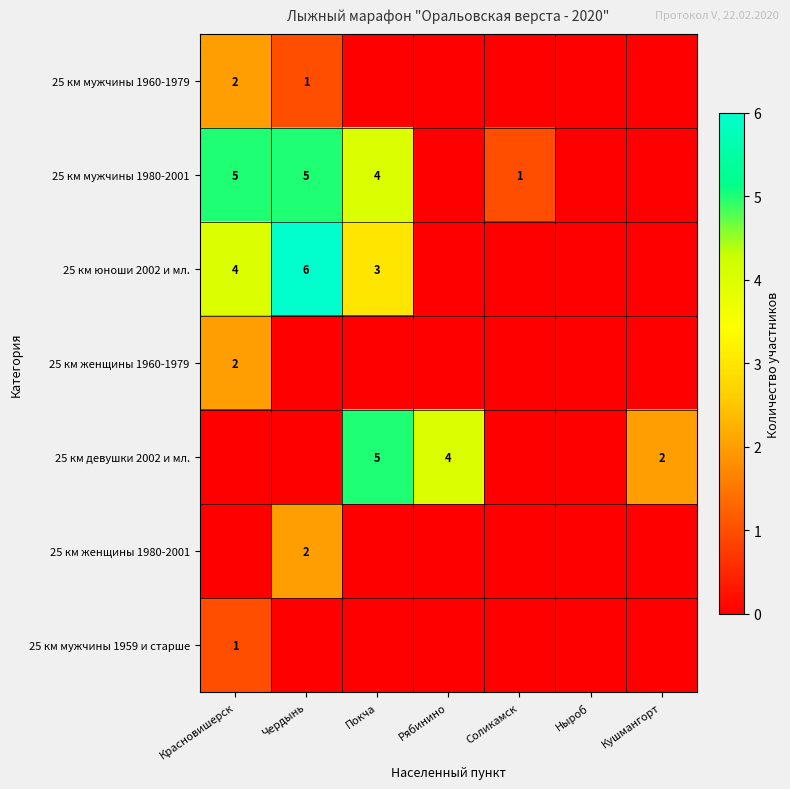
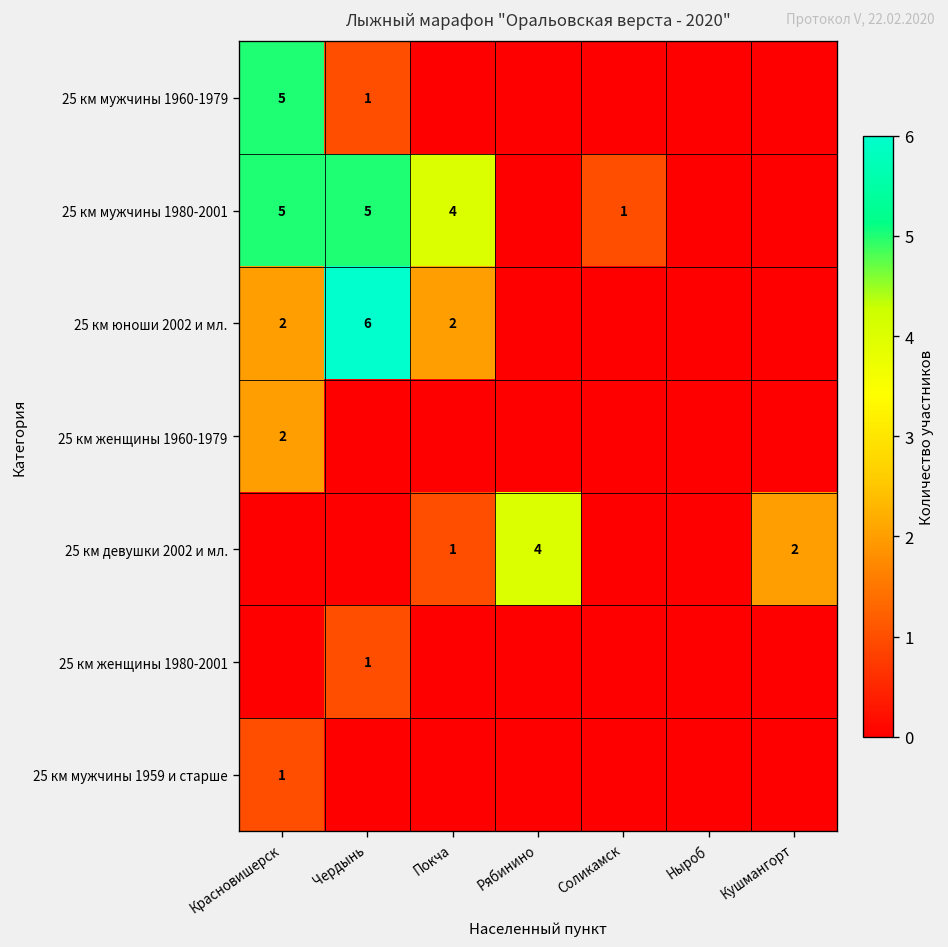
25 км мужчины 1960-1979, Красновишерск: 2 -> 5
25 км юноши 2002 и мл., Красновишерск: 4 -> 2
25 км юноши 2002 и мл., Покча: 3 -> 2
25 км девушки 2002 и мл., Покча: 5 -> 1
25 км женщины 1980-2001, Чердынь: 2 -> 1
